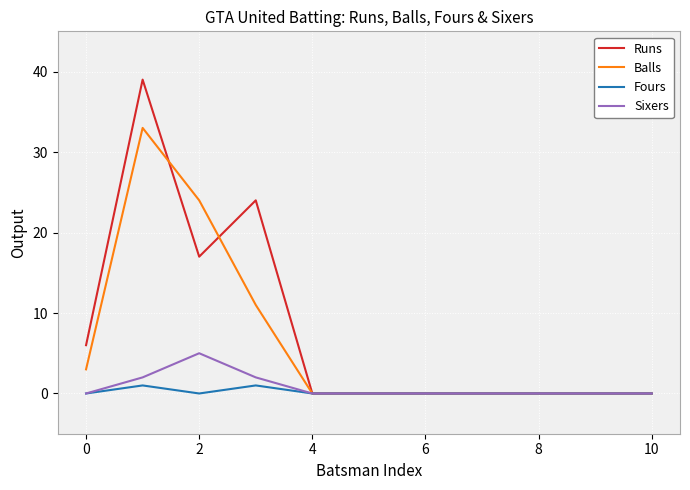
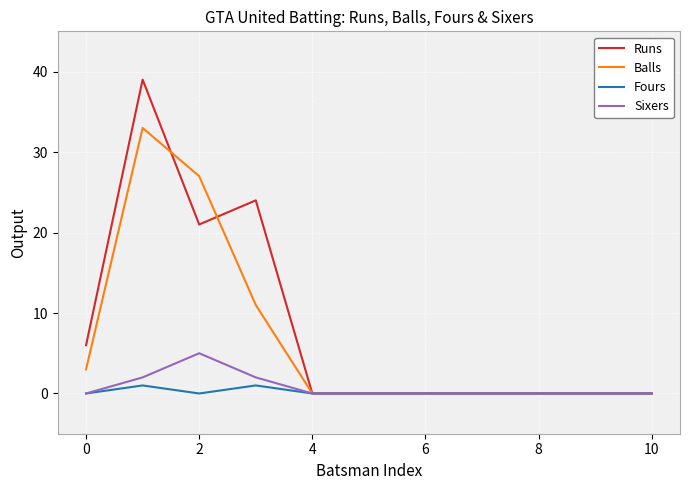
Runs, 2: 17 -> 21
Balls, 2: 24 -> 27
